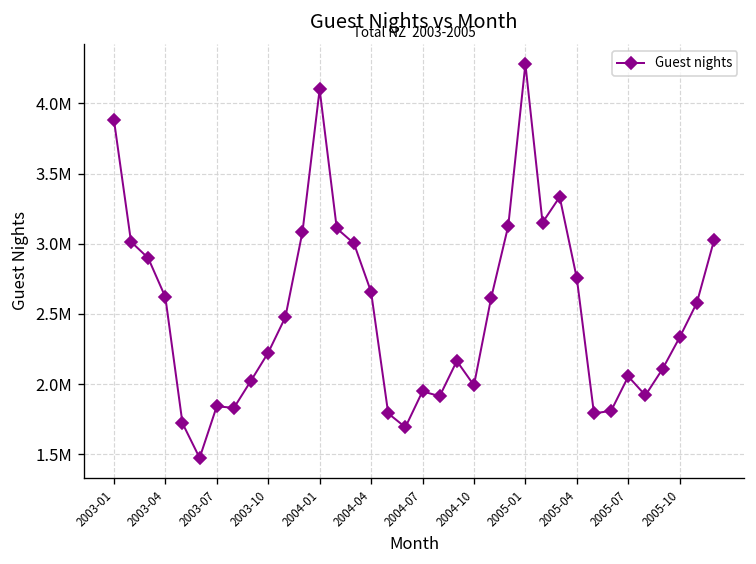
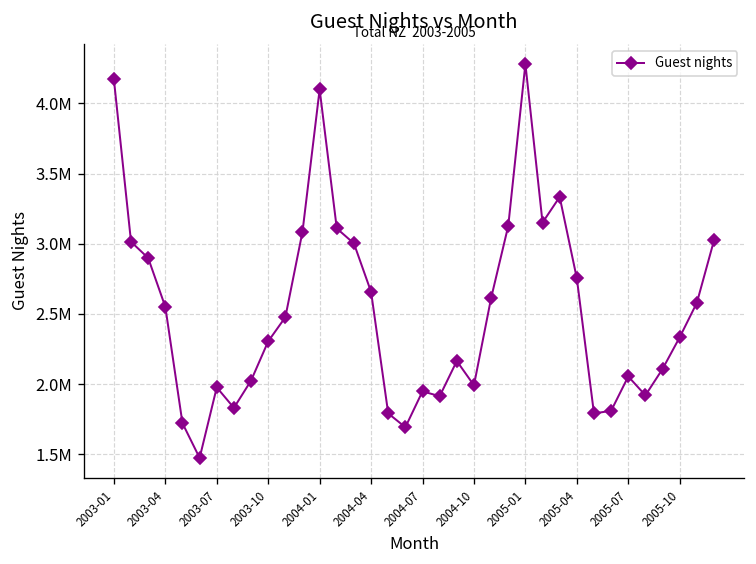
2003-01: 3880000 -> 4170000
2003-04: 2620000 -> 2550000
2003-07: 1840000 -> 1980000
2003-10: 2220000 -> 2300000
